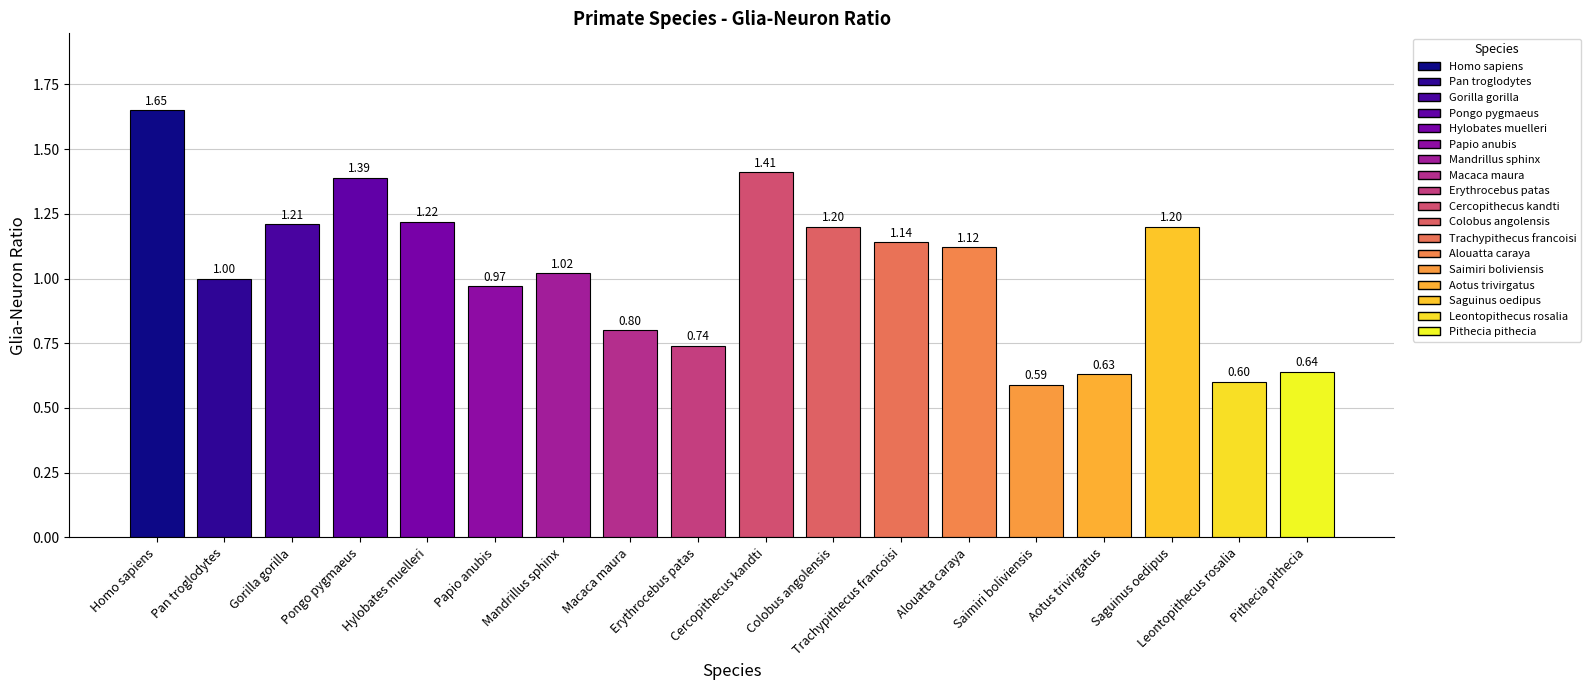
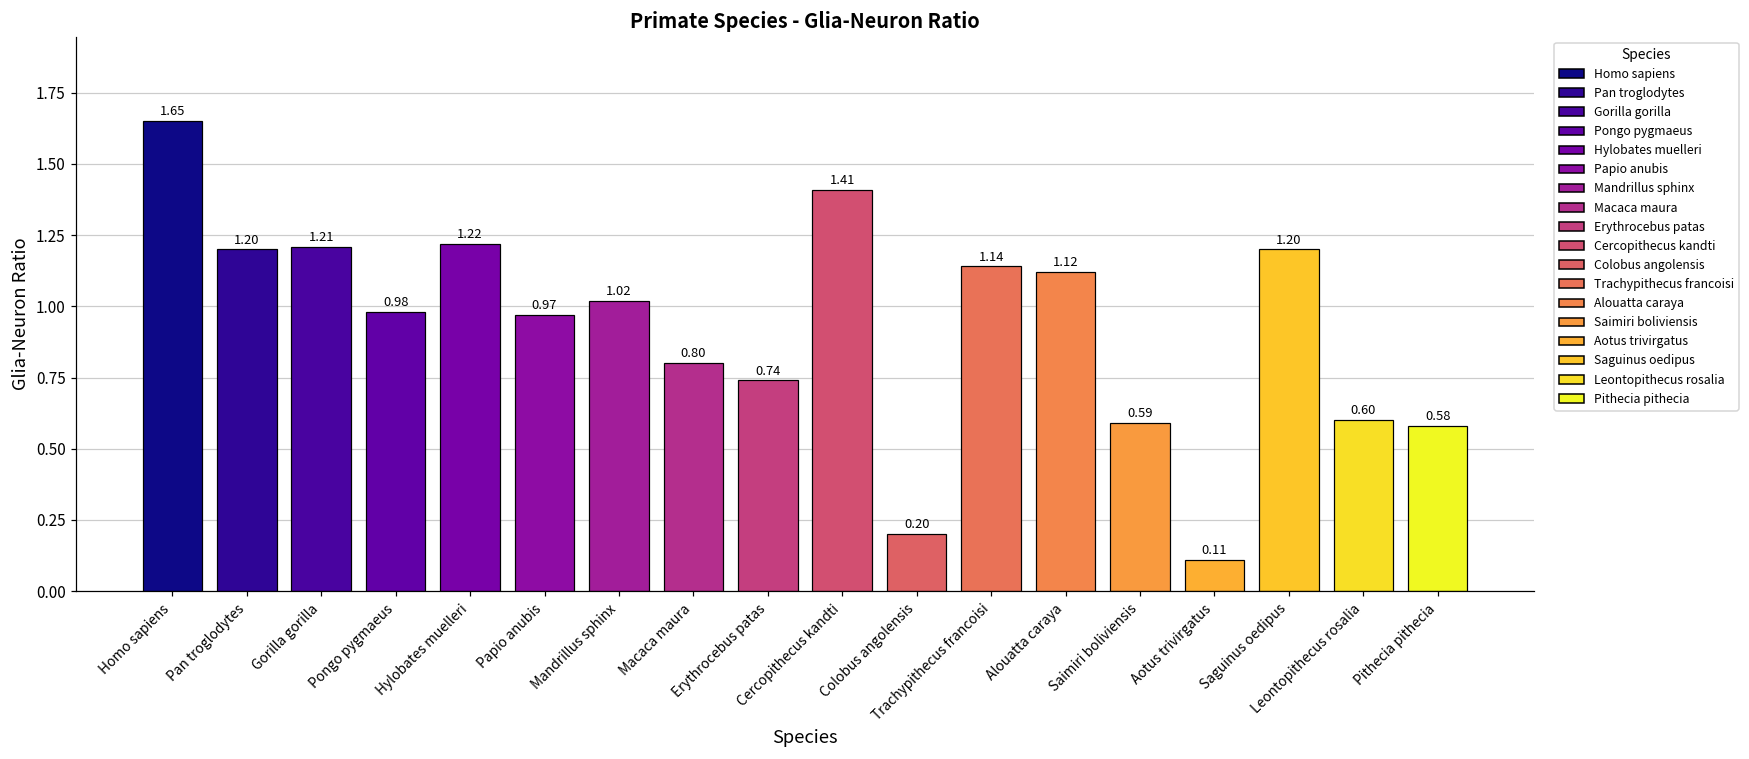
Pan troglodytes: 1.00 -> 1.20
Pongo pygmaeus: 1.39 -> 0.98
Colobus angolensis: 1.20 -> 0.20
Aotus trivirgatus: 0.63 -> 0.11
Pithecia pithecia: 0.64 -> 0.58
